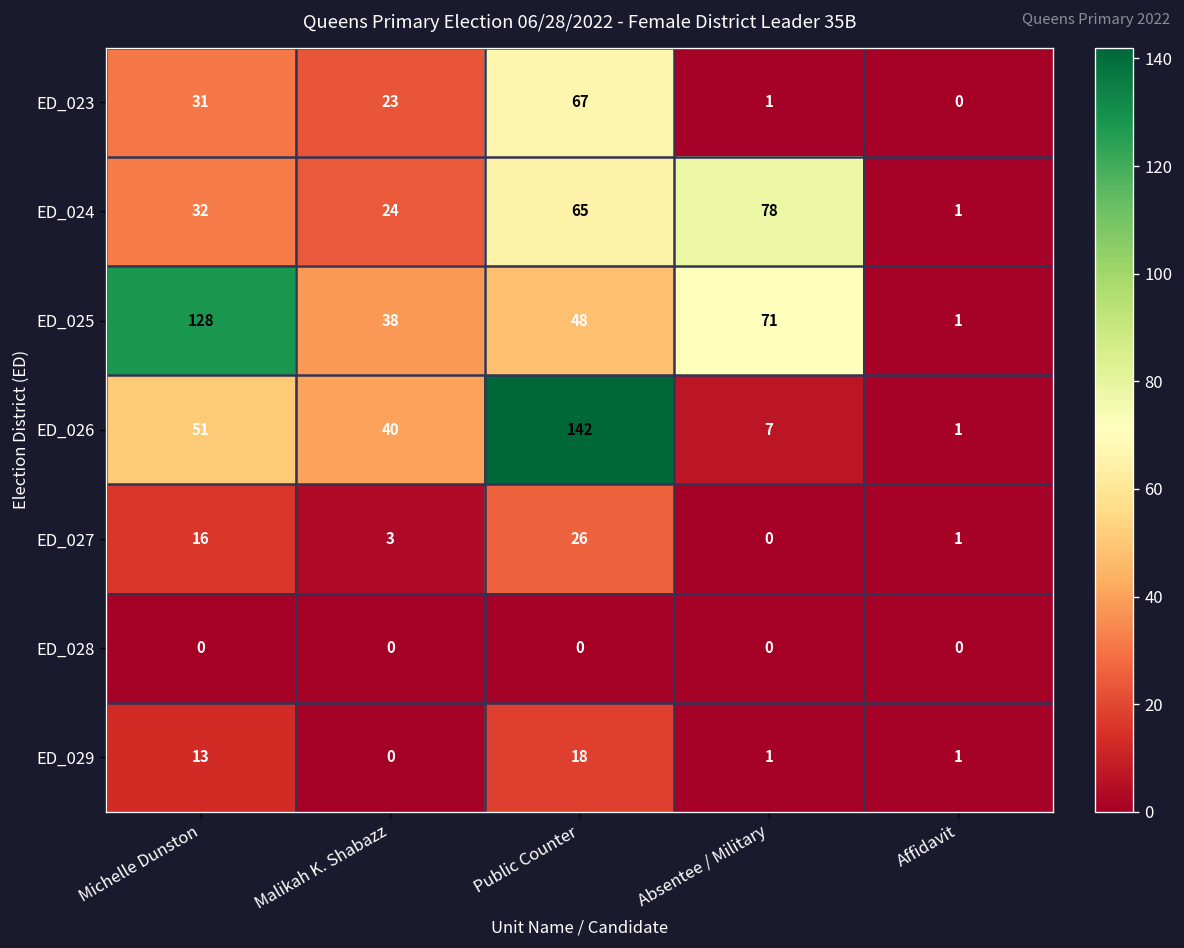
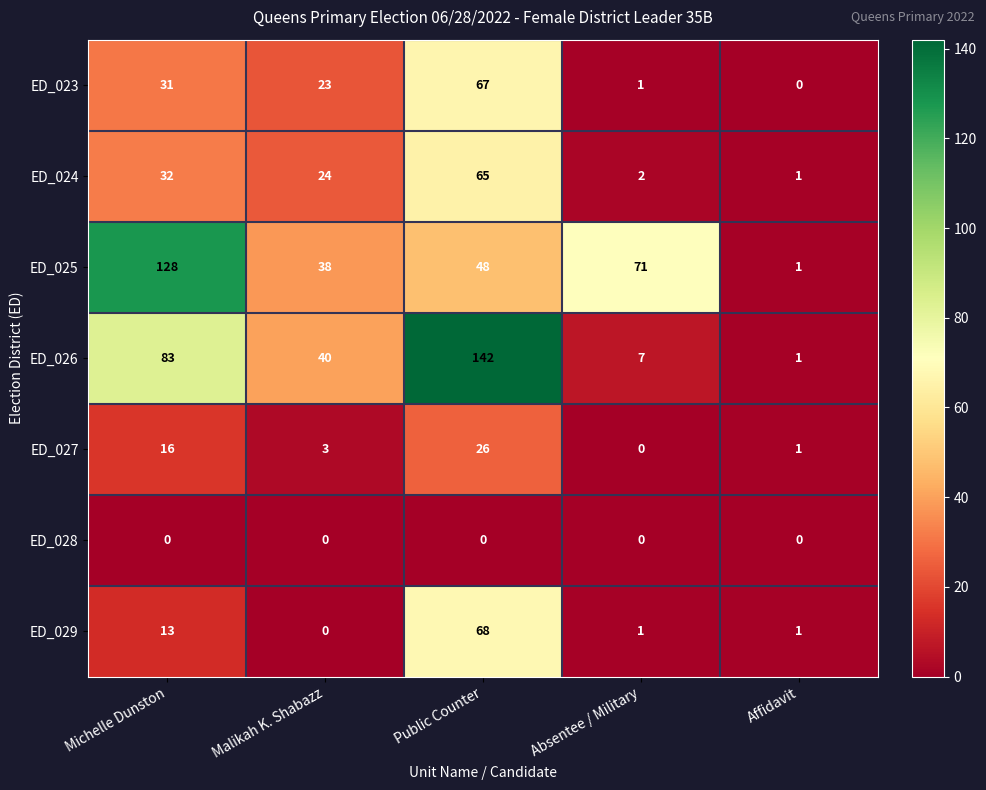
ED_024, Absentee / Military: 78 -> 2
ED_026, Michelle Dunston: 51 -> 83
ED_029, Public Counter: 18 -> 68
